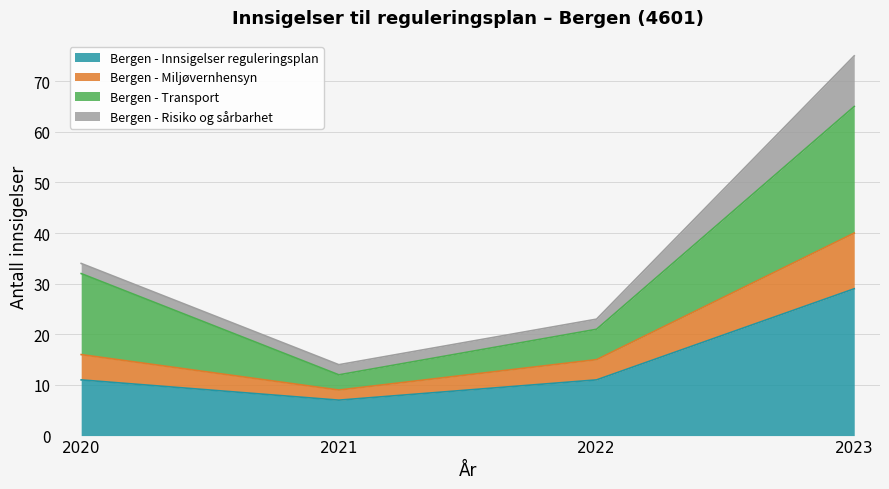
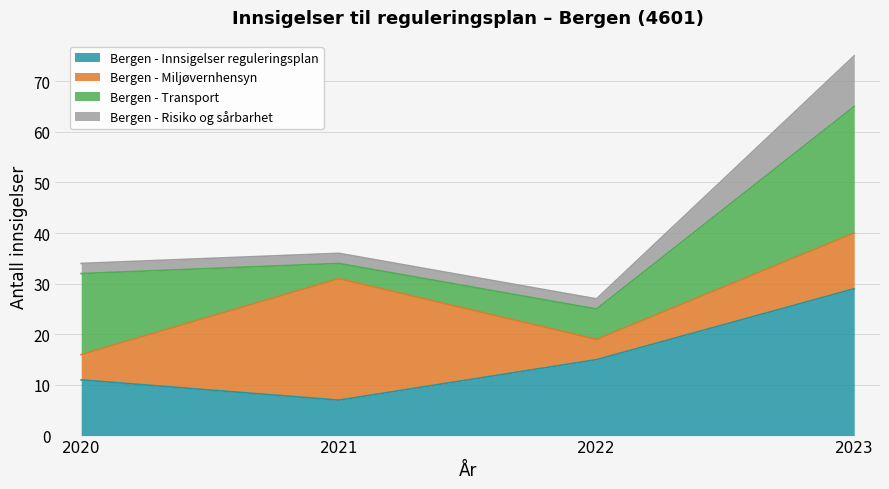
Bergen - Miljøvernhensyn, 2021: 2 -> 24
Bergen - Innsigelser reguleringsplan, 2022: 11 -> 15
